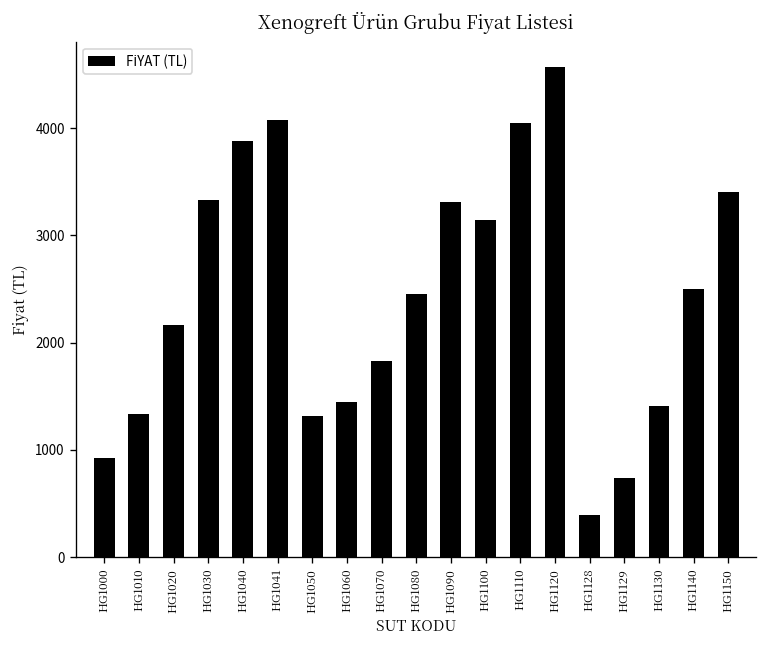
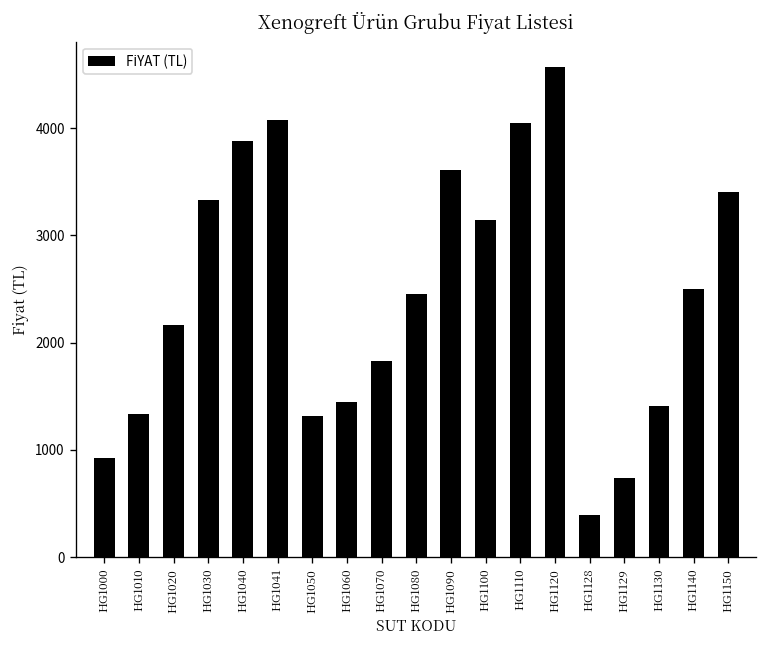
HG1090: 3300 -> 3600
